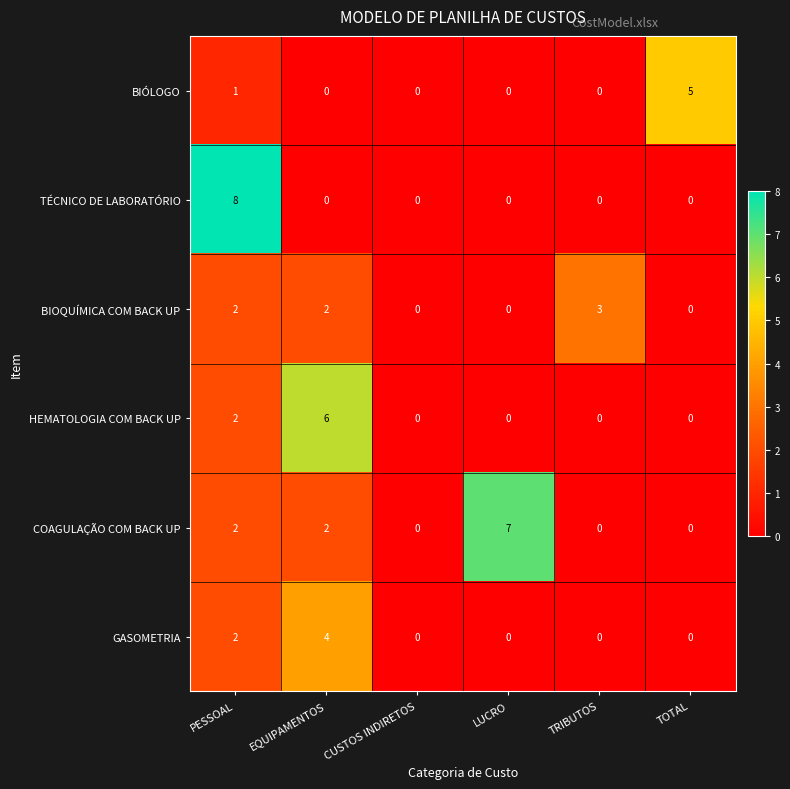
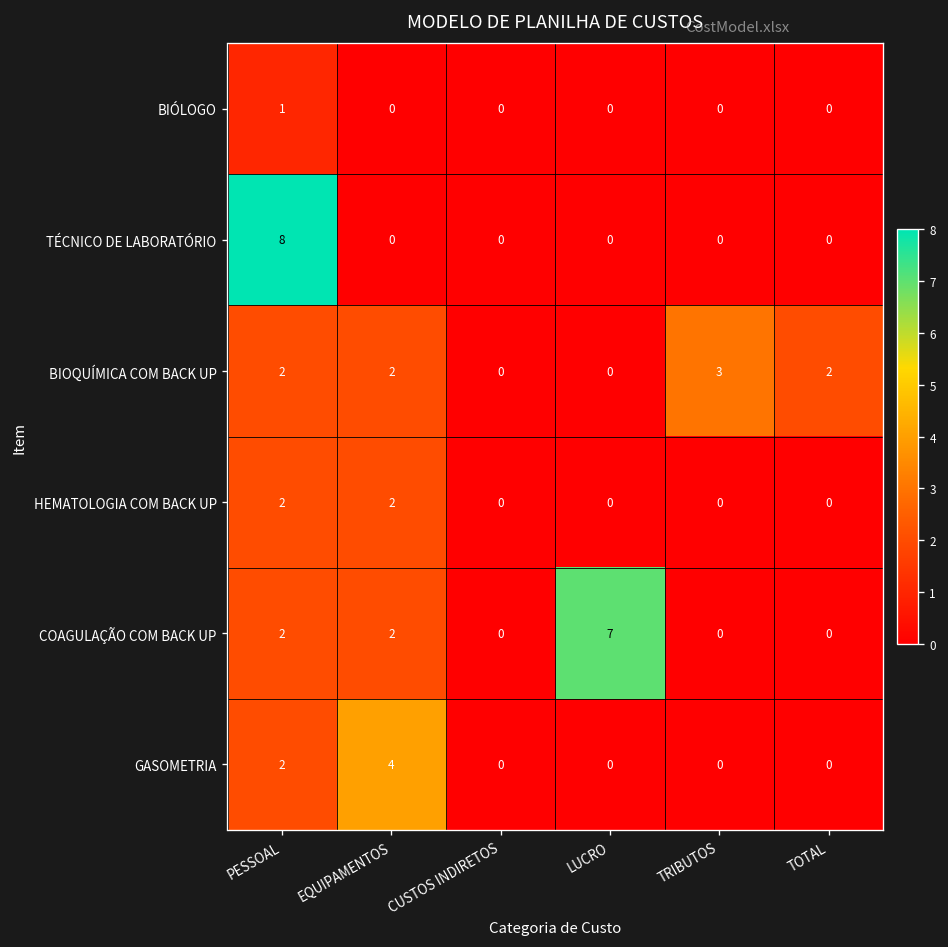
BIÓLOGO, TOTAL: 5 -> 0
BIOQUÍMICA COM BACK UP, TOTAL: 0 -> 2
HEMATOLOGIA COM BACK UP, EQUIPAMENTOS: 6 -> 2
